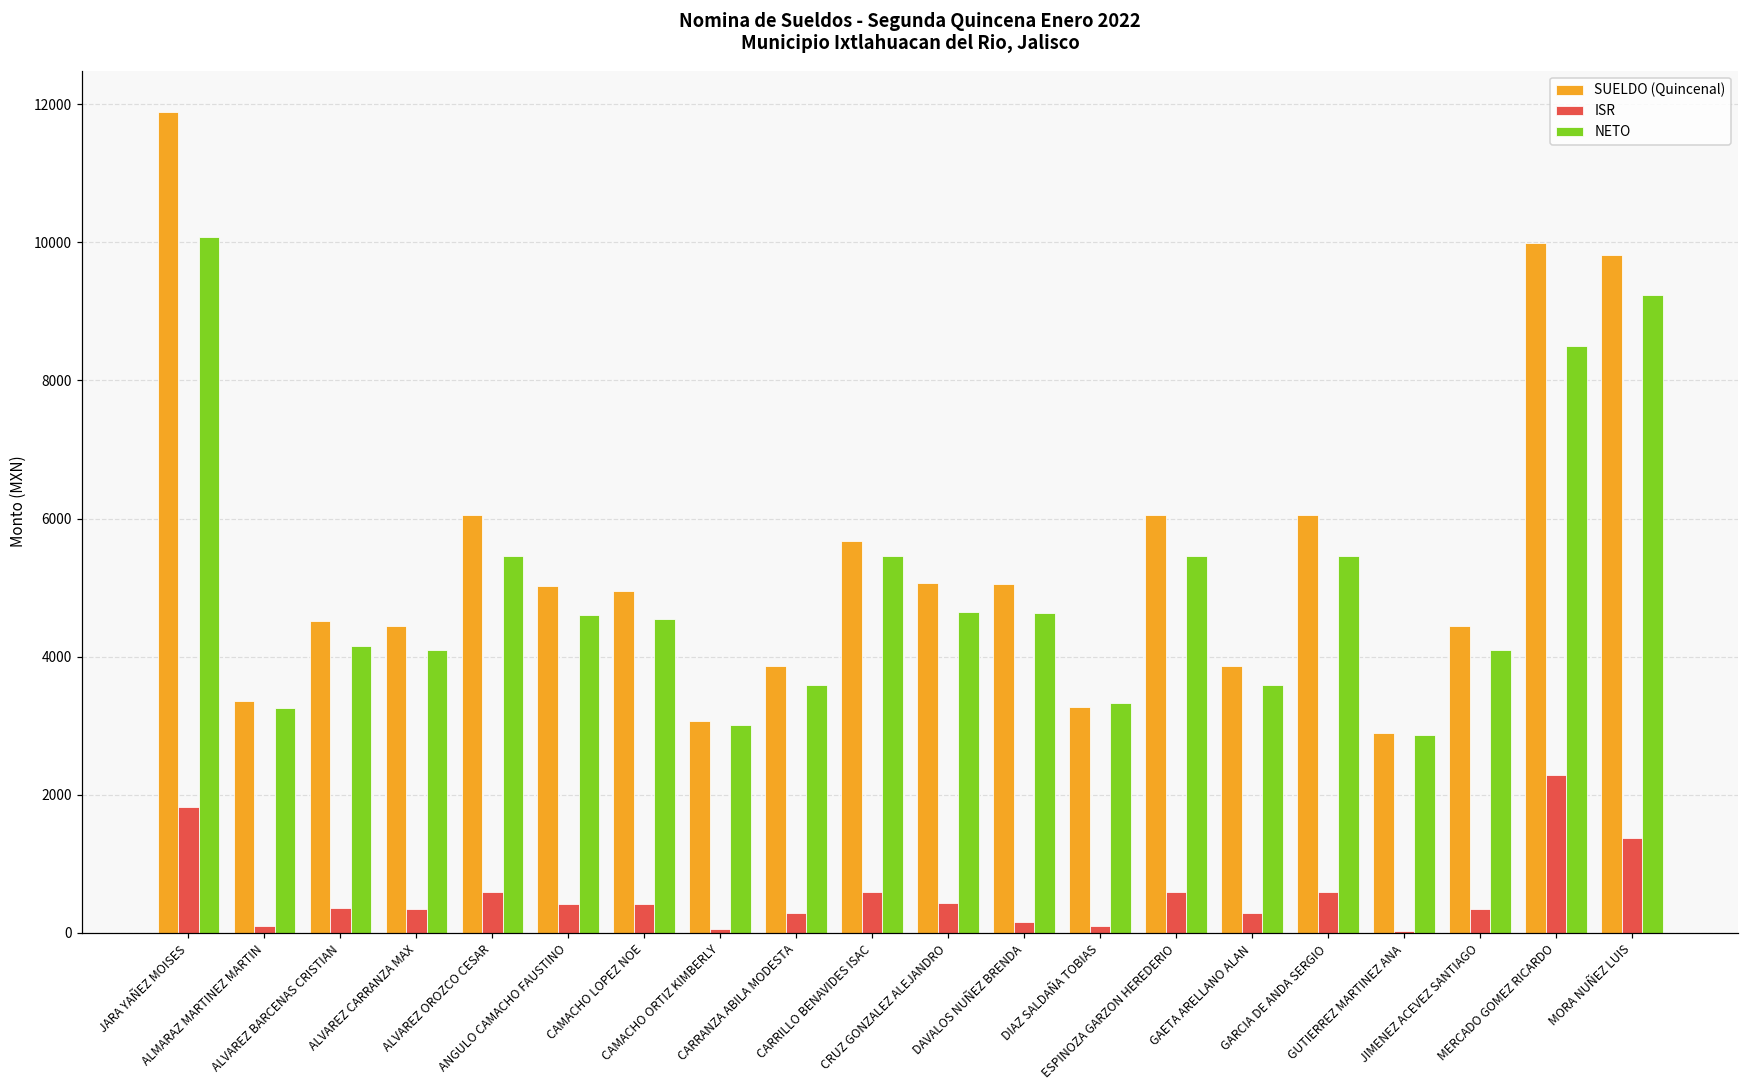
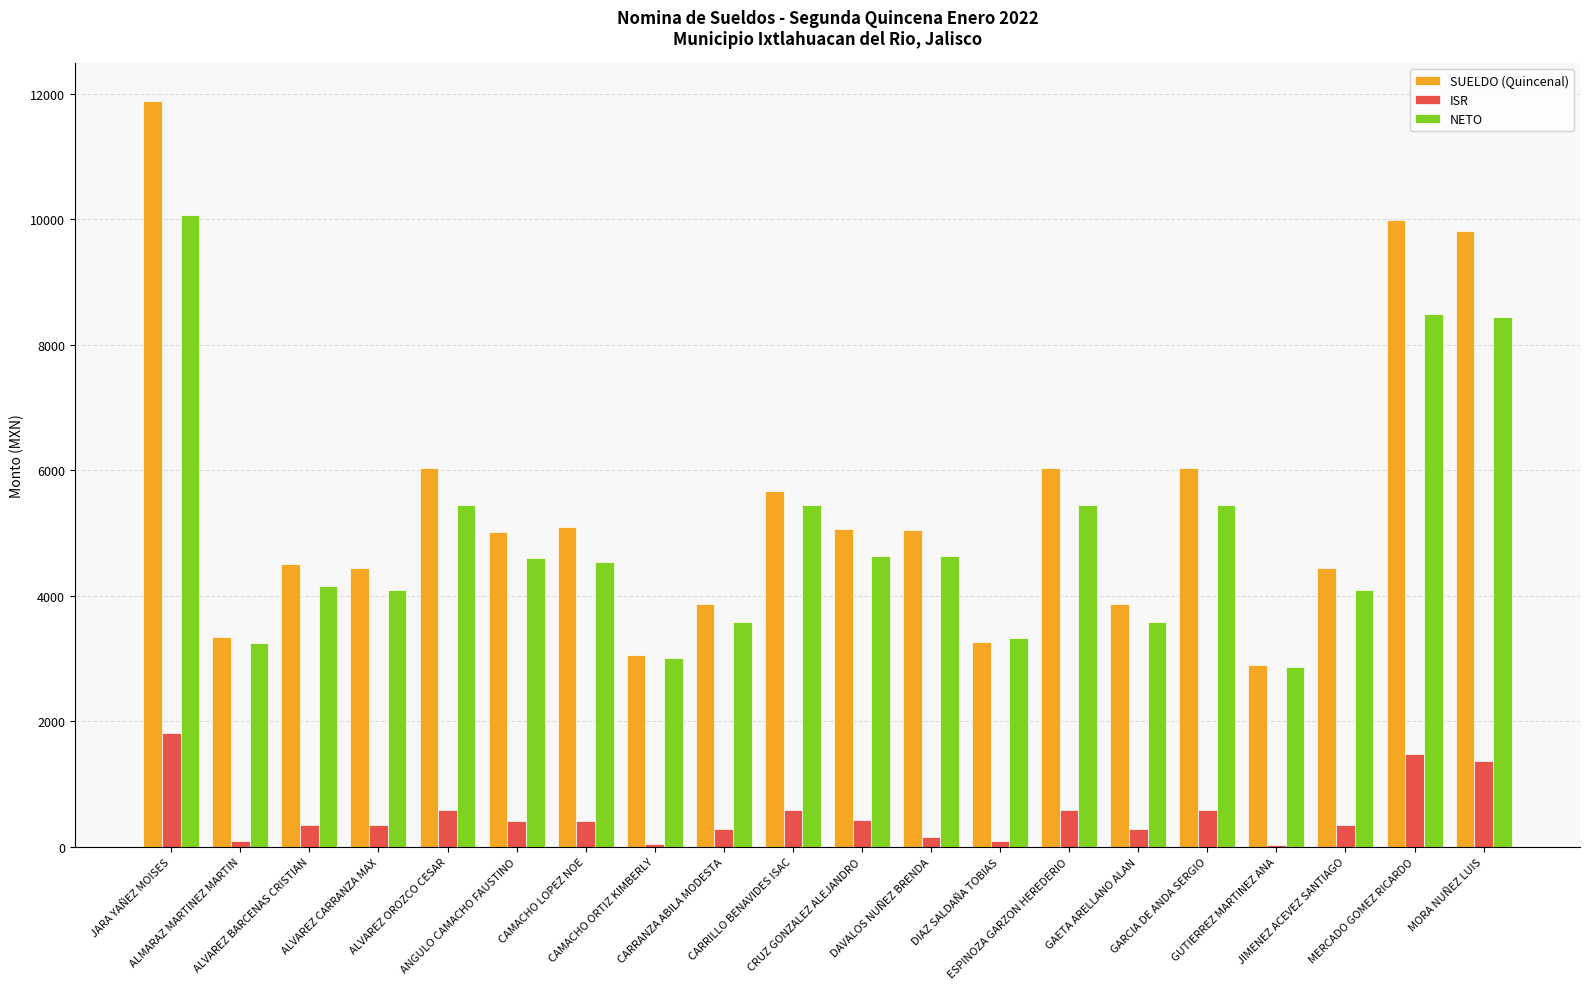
SUELDO (Quincenal), CAMACHO LOPEZ NOE: 4900 -> 5100
ISR, MERCADO GOMEZ RICARDO: 2300 -> 1500
NETO, MORA NUÑEZ LUIS: 9200 -> 8400
